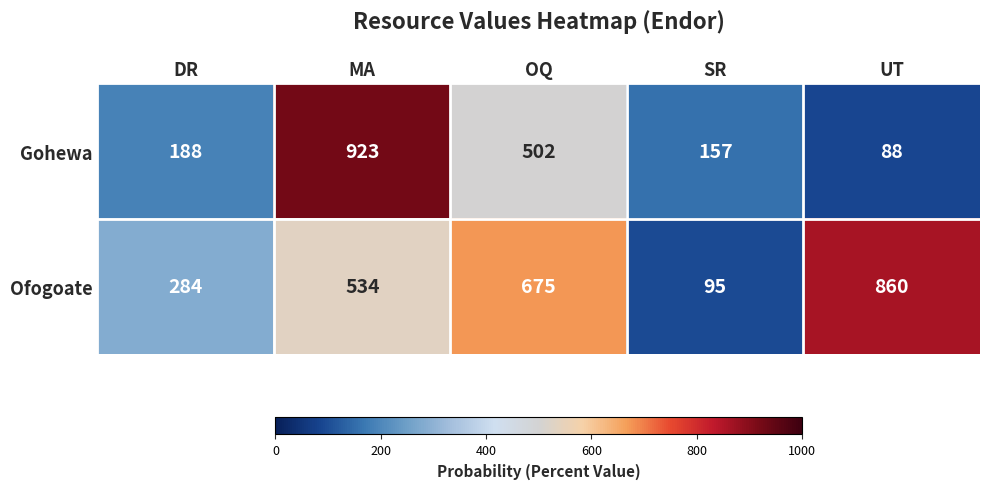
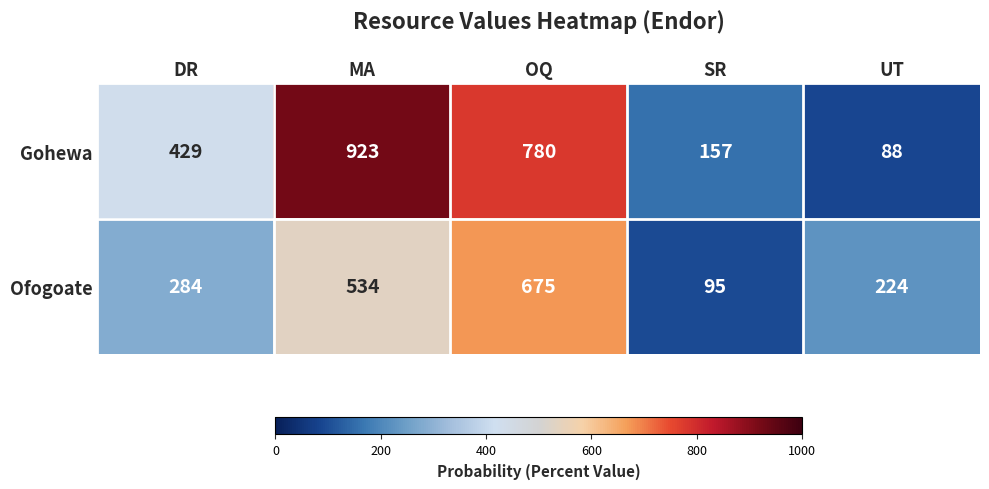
Gohewa, DR: 188 -> 429
Gohewa, OQ: 502 -> 780
Ofogoate, UT: 860 -> 224
